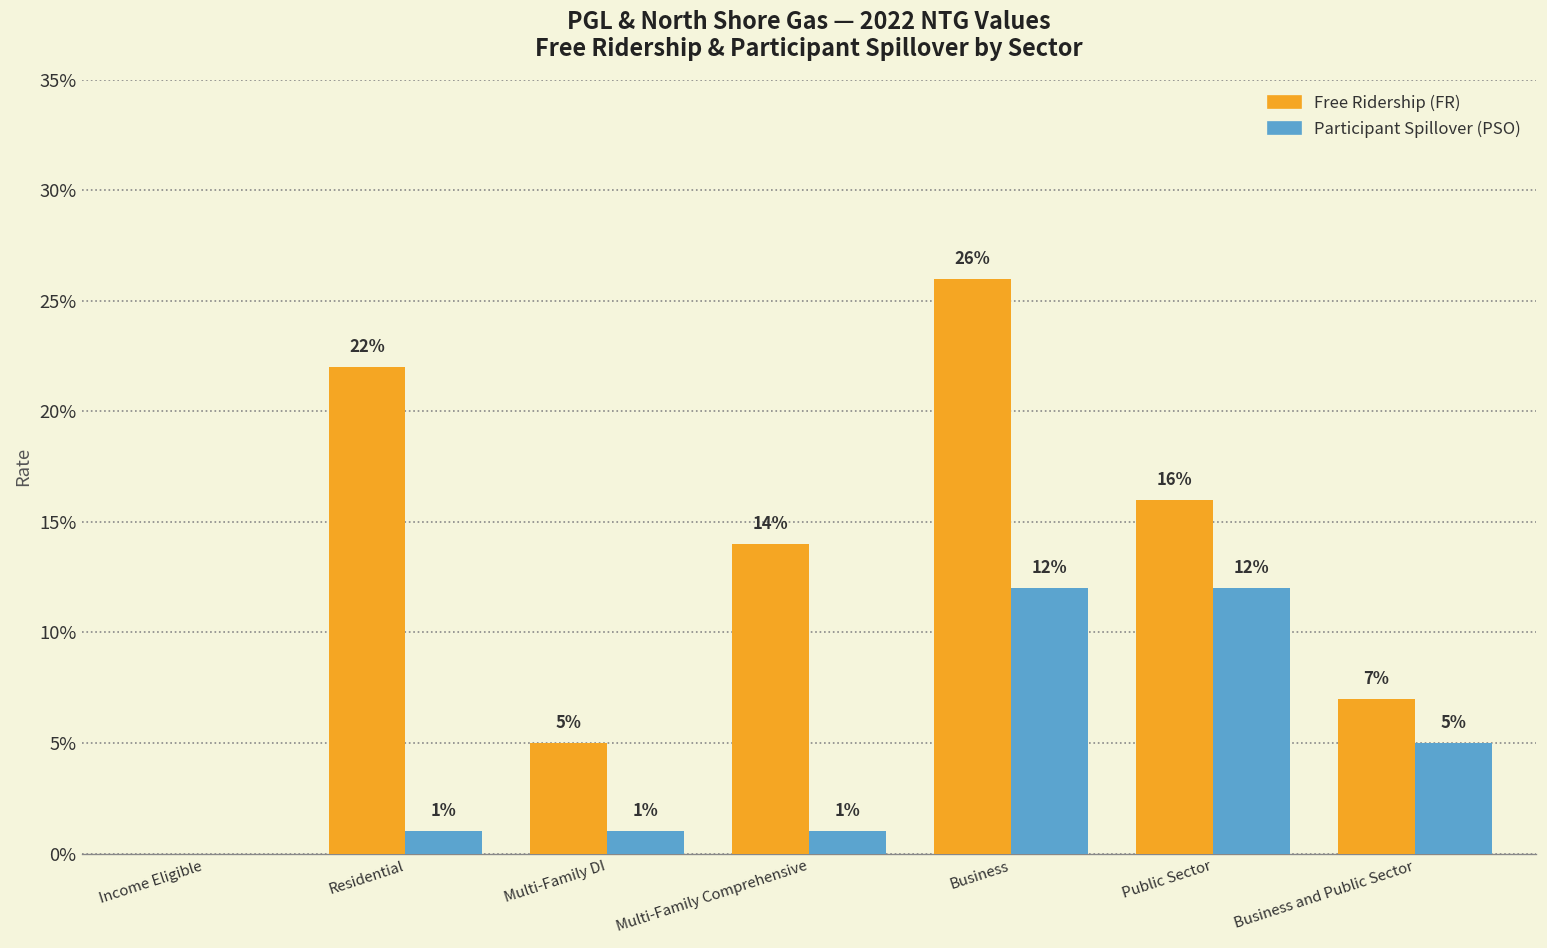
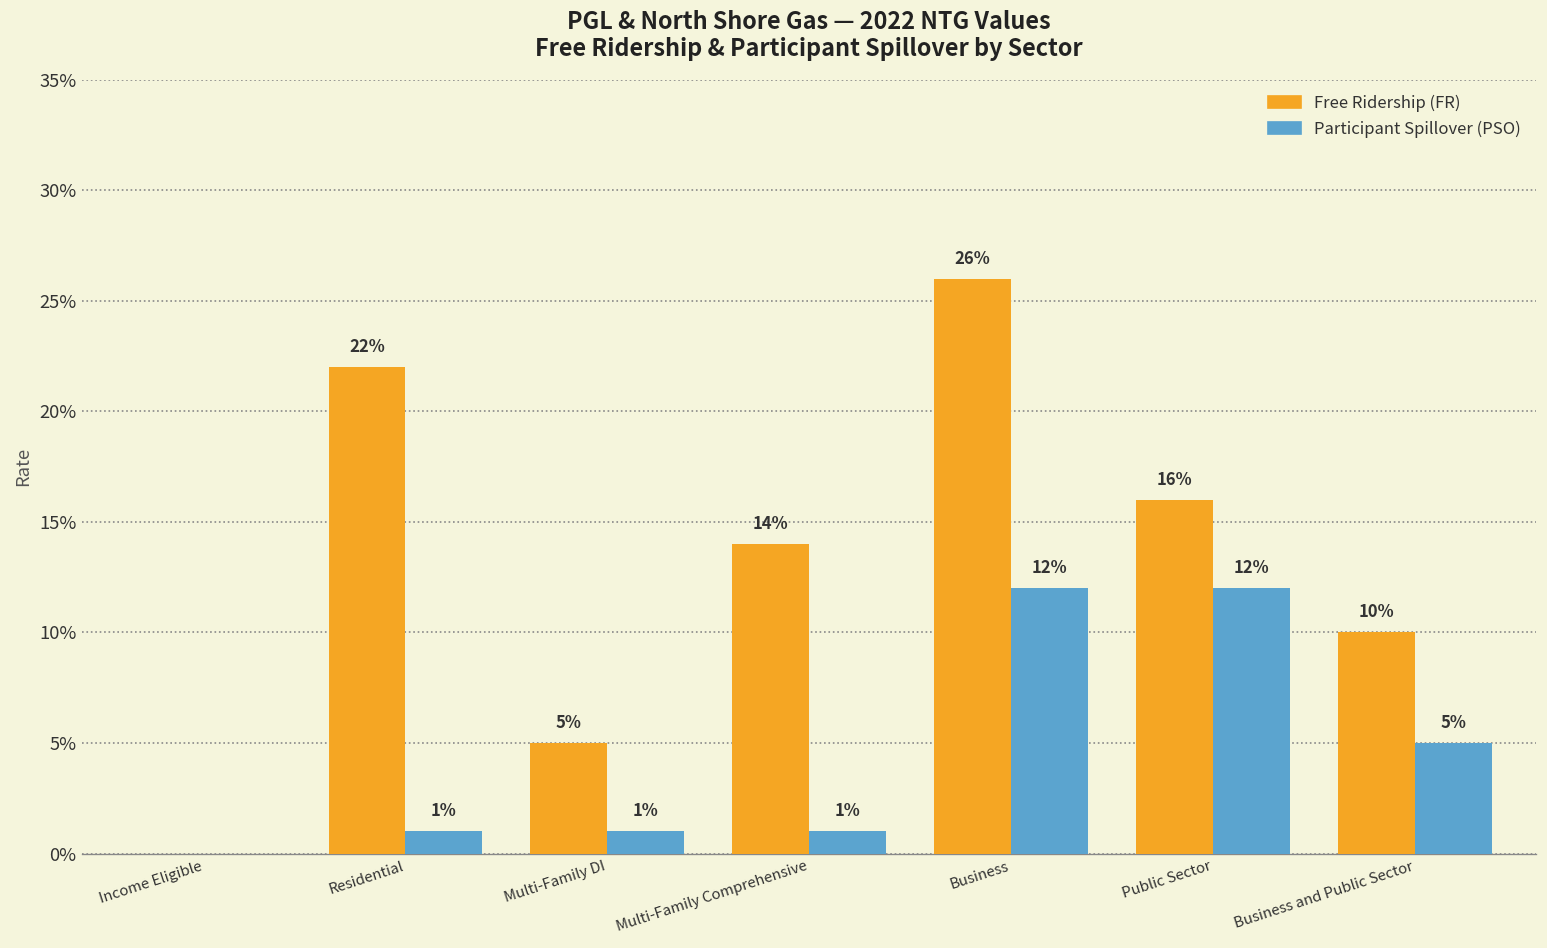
Free Ridership (FR), Business and Public Sector: 7% -> 10%
